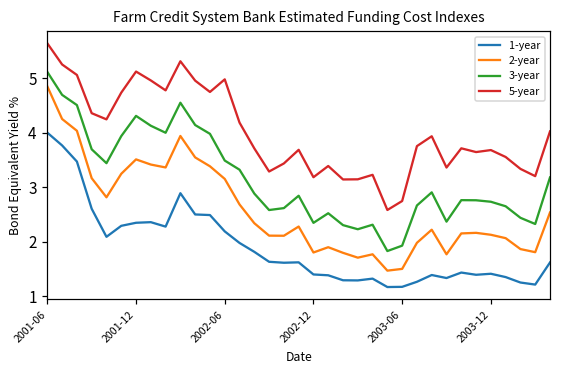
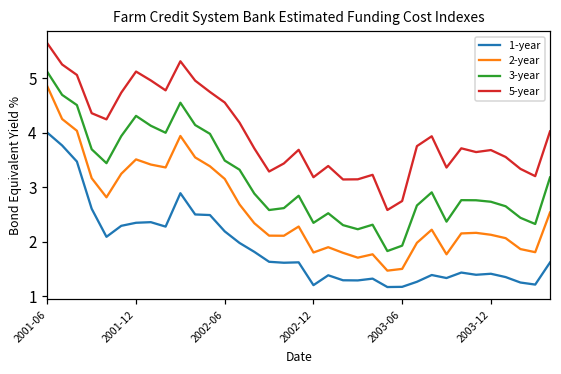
5-year, 2002-06: 5.0 -> 4.6
1-year, 2002-12: 1.4 -> 1.2
